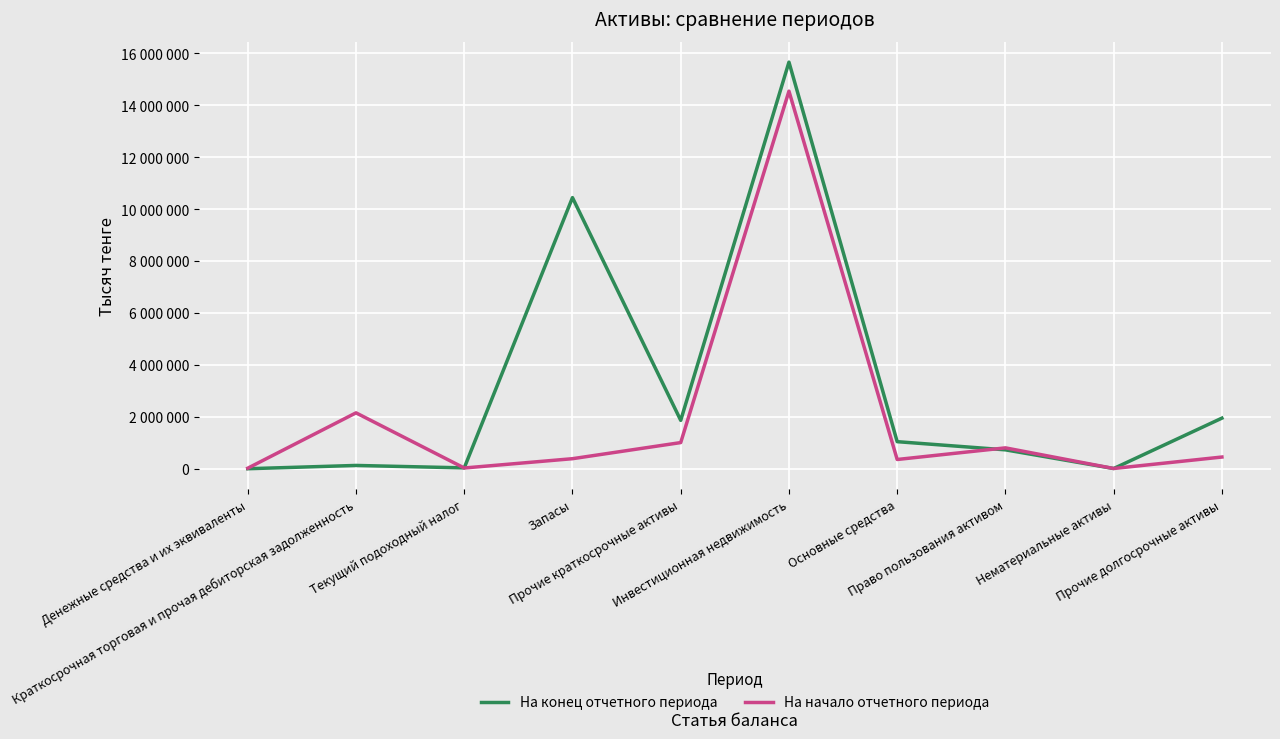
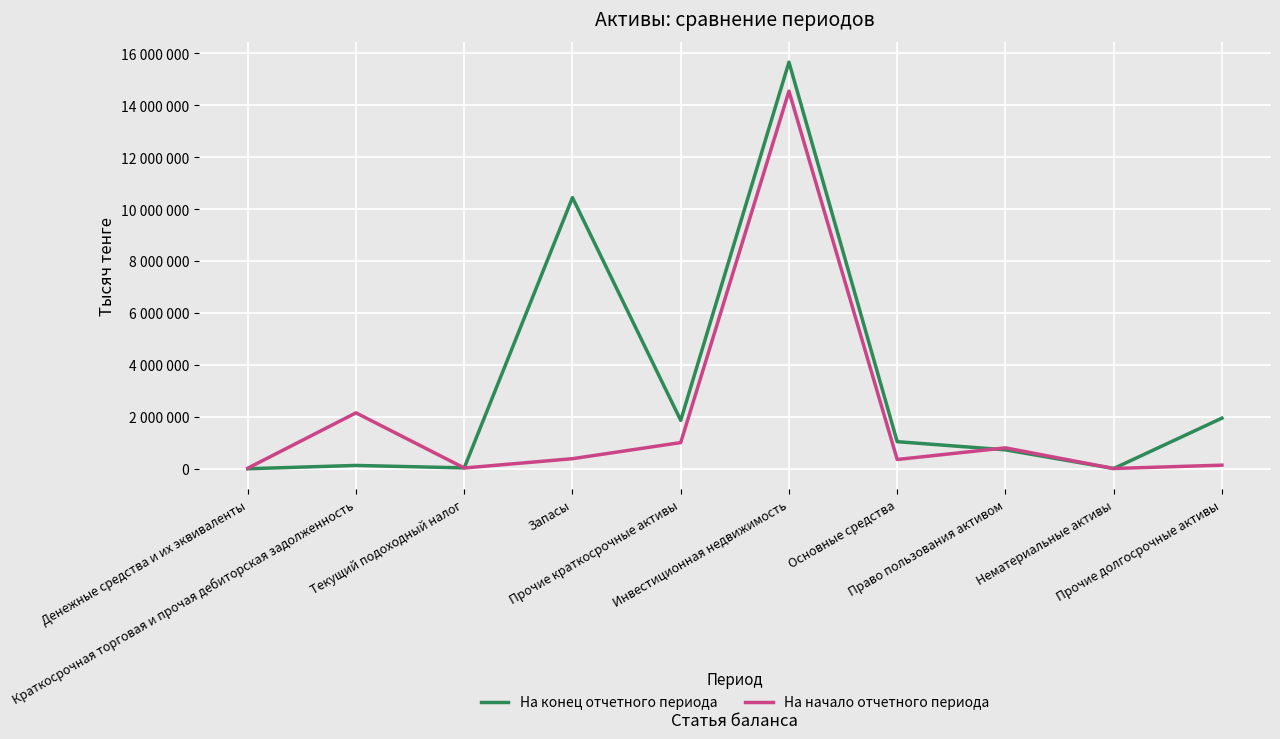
На начало отчетного периода, Прочие долгосрочные активы: 500000 -> 100000
